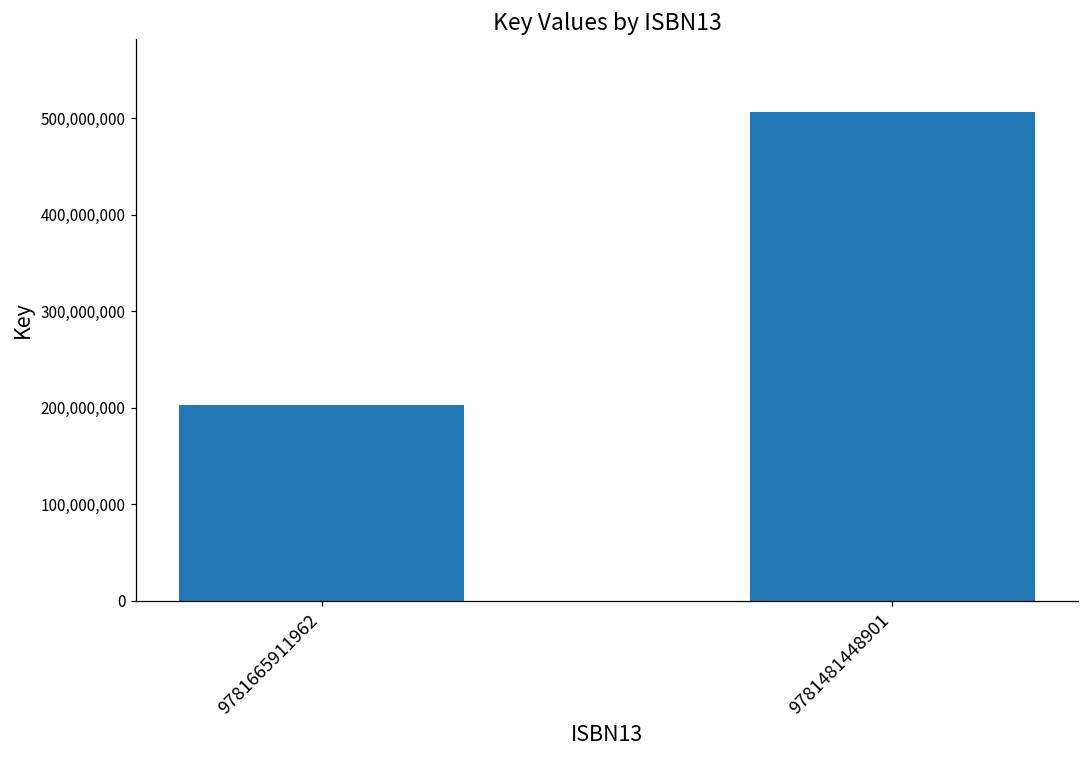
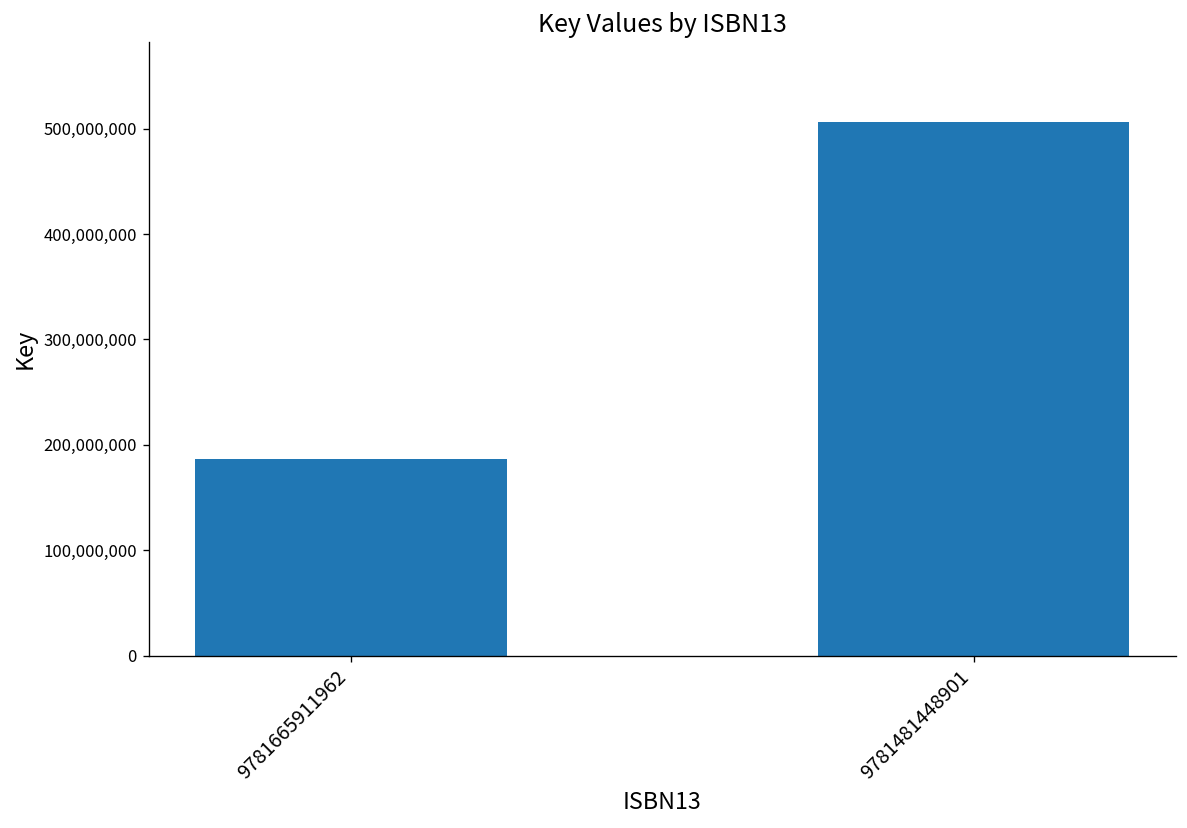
9781665911962: 200,000,000 -> 190,000,000
